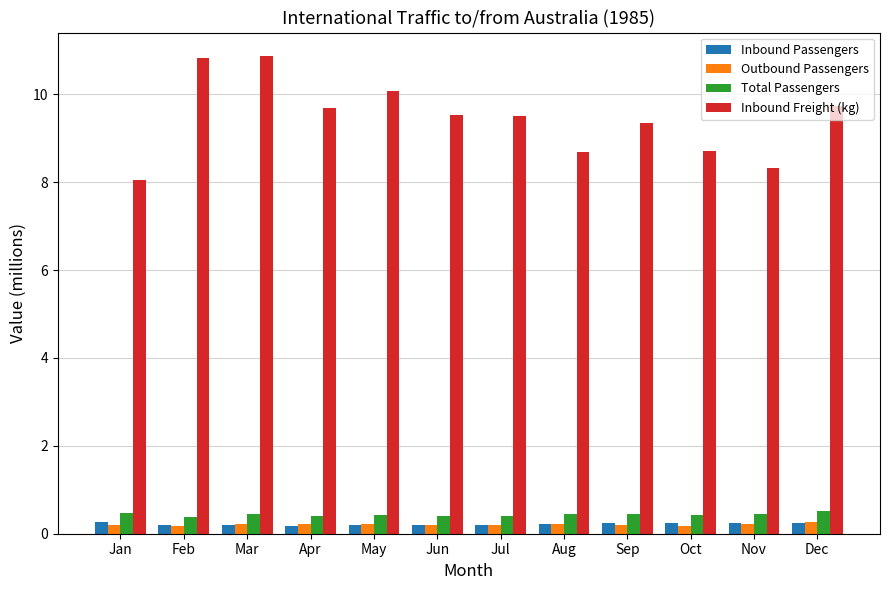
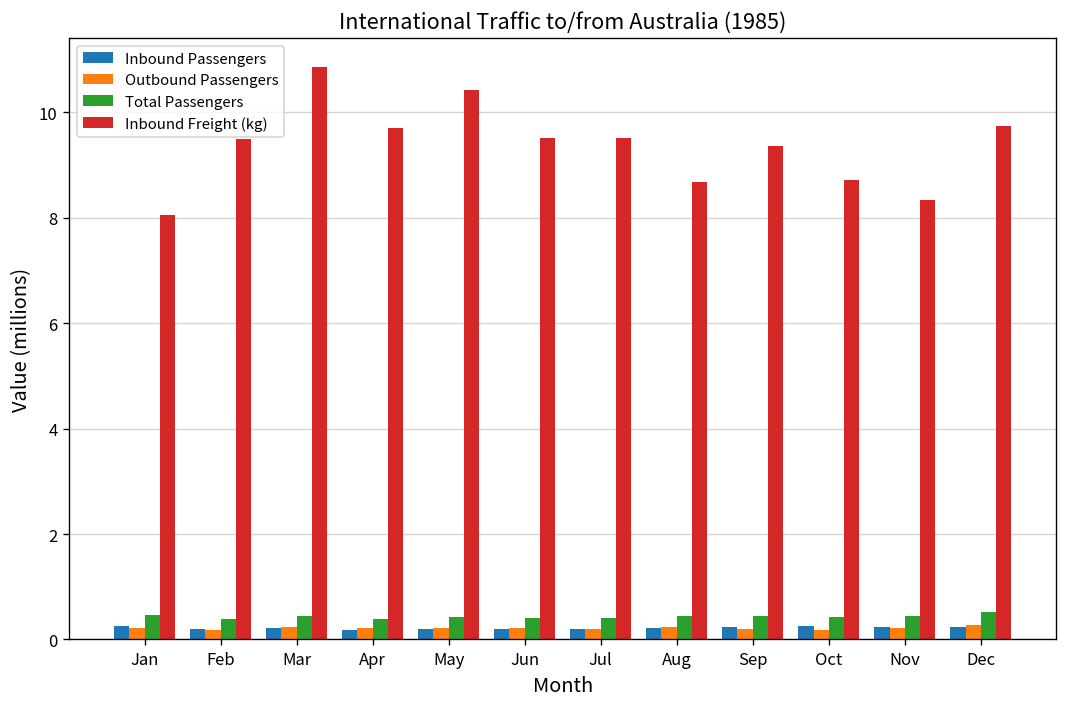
Inbound Freight (kg), Feb: 10.8 -> 9.5
Inbound Freight (kg), May: 10.1 -> 10.4
